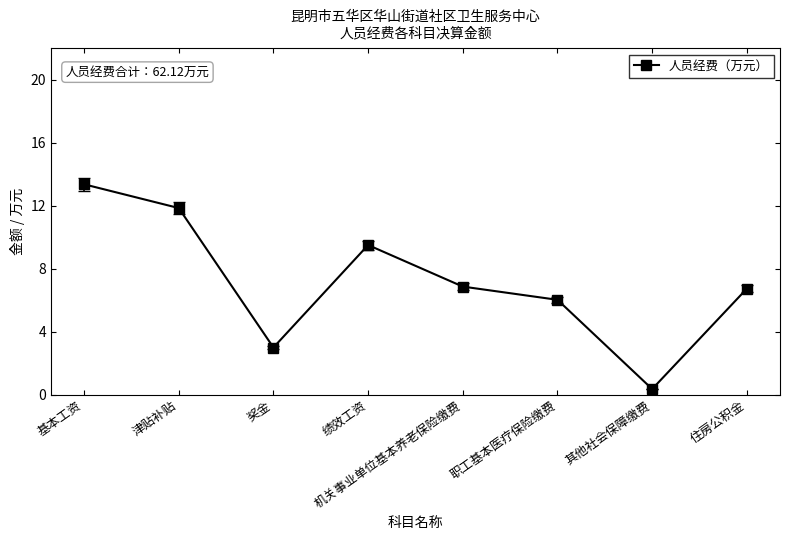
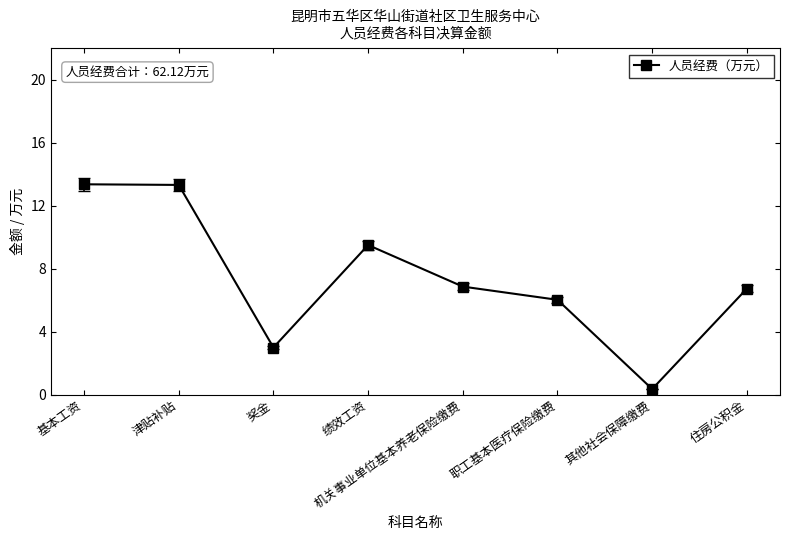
人员经费（万元）, 津贴补贴: 11.9 -> 13.3
